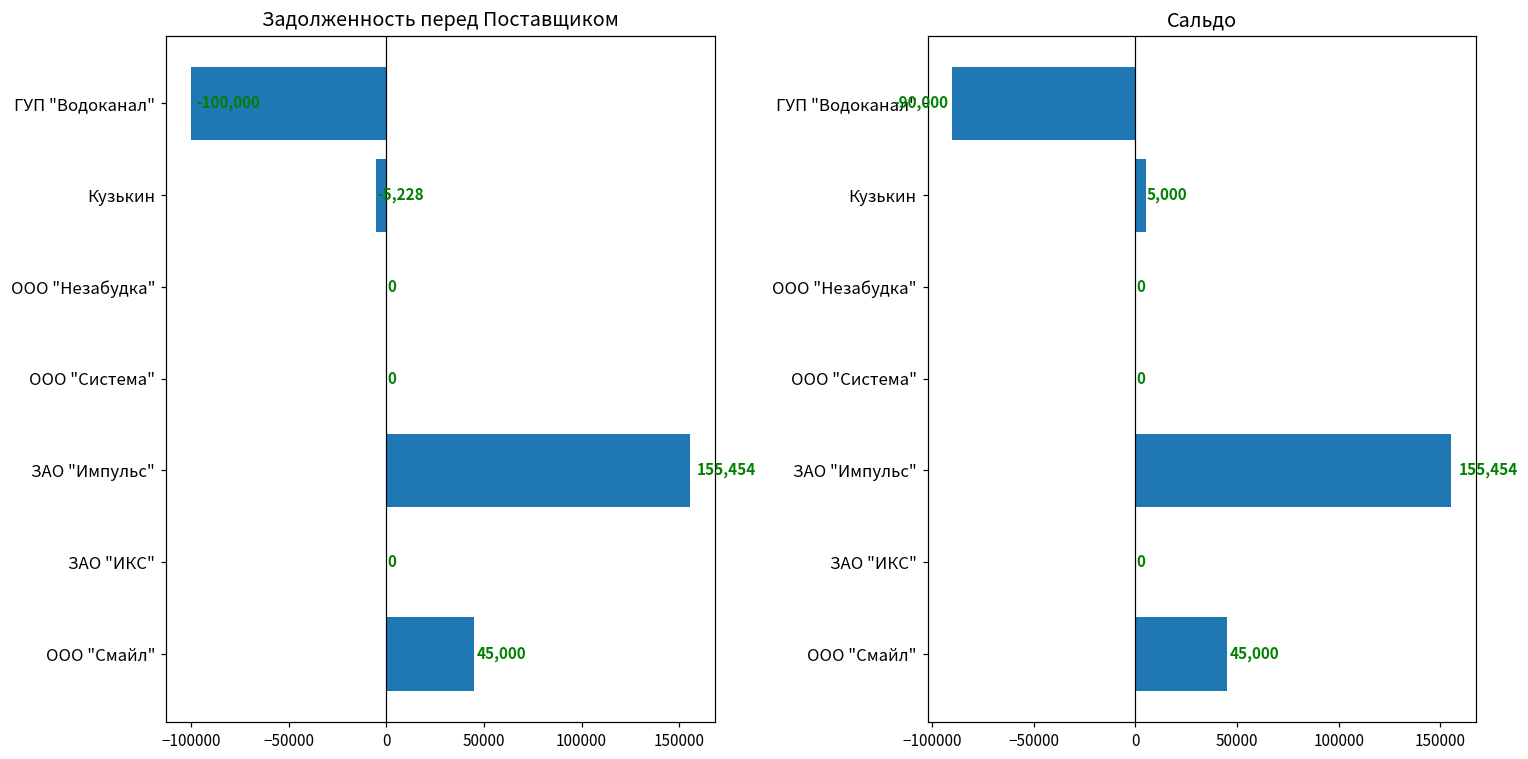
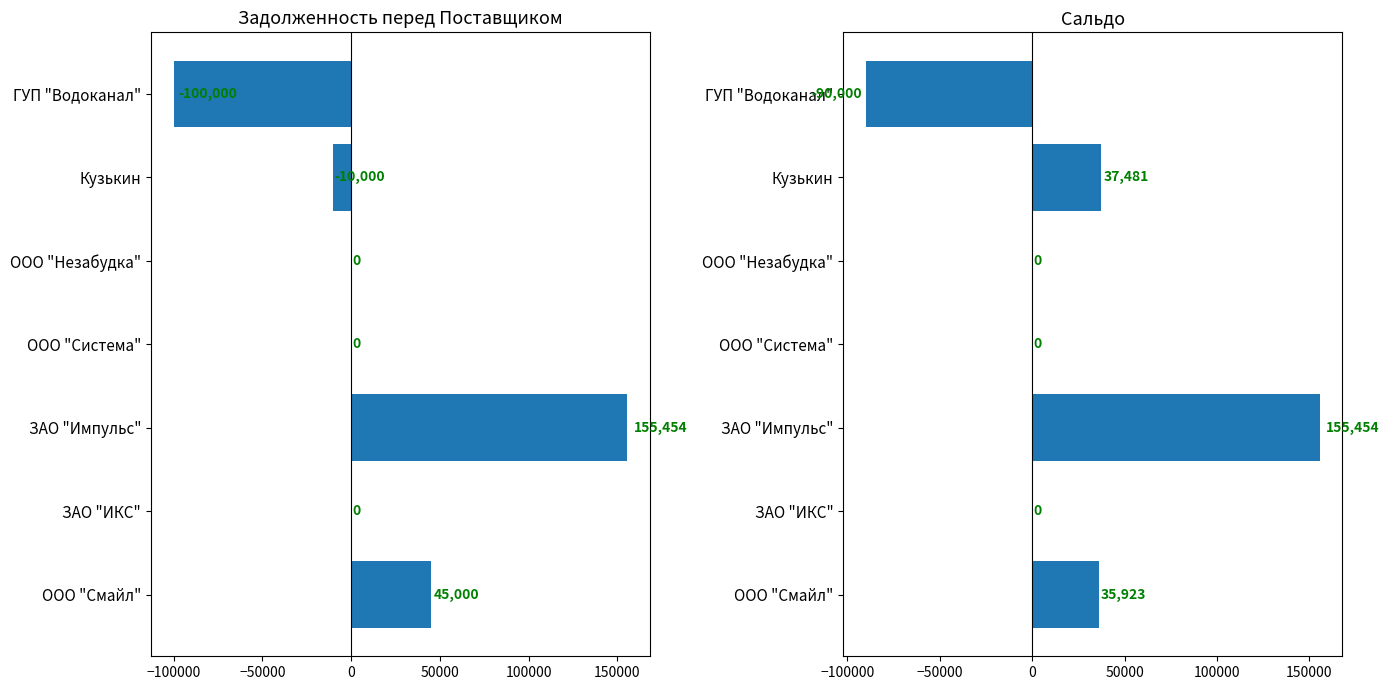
Задолженность перед Поставщиком, Кузькин: -5,228 -> -10,000
Сальдо, Кузькин: 5,000 -> 37,481
Сальдо, ООО "Смайл": 45,000 -> 35,923
